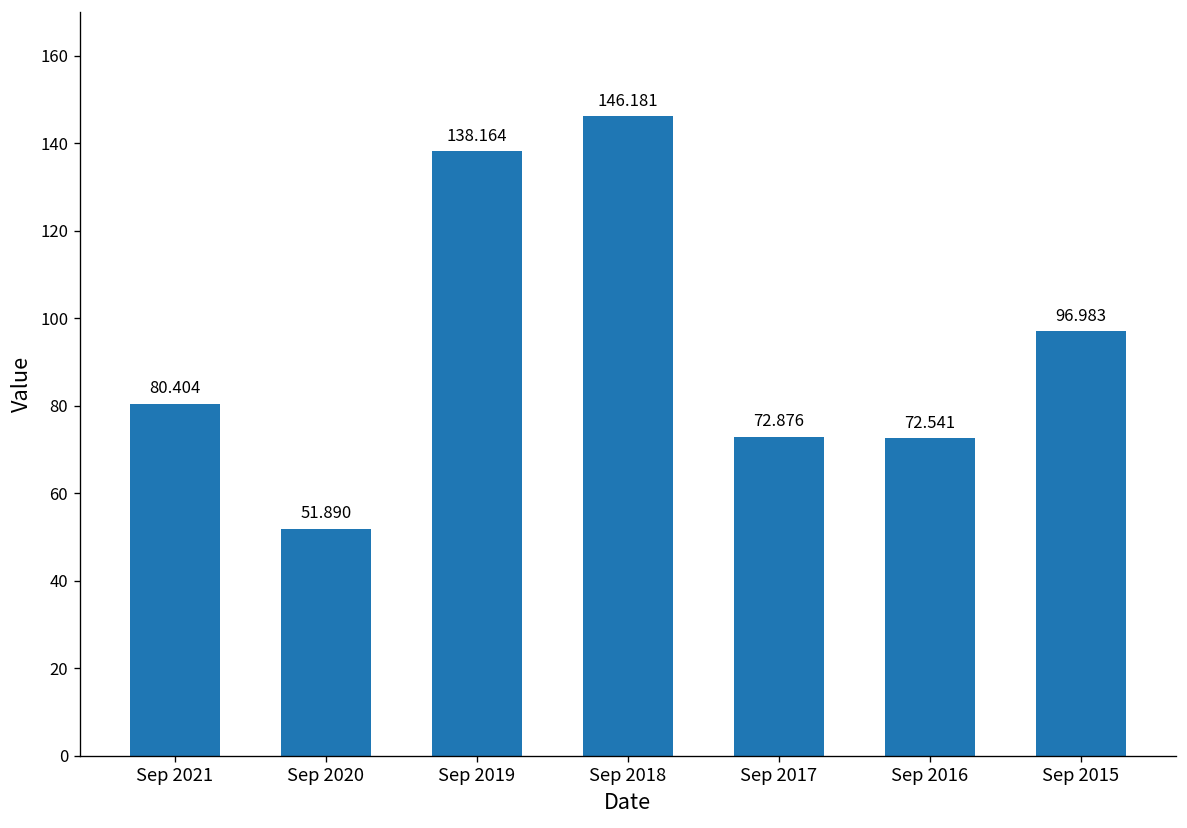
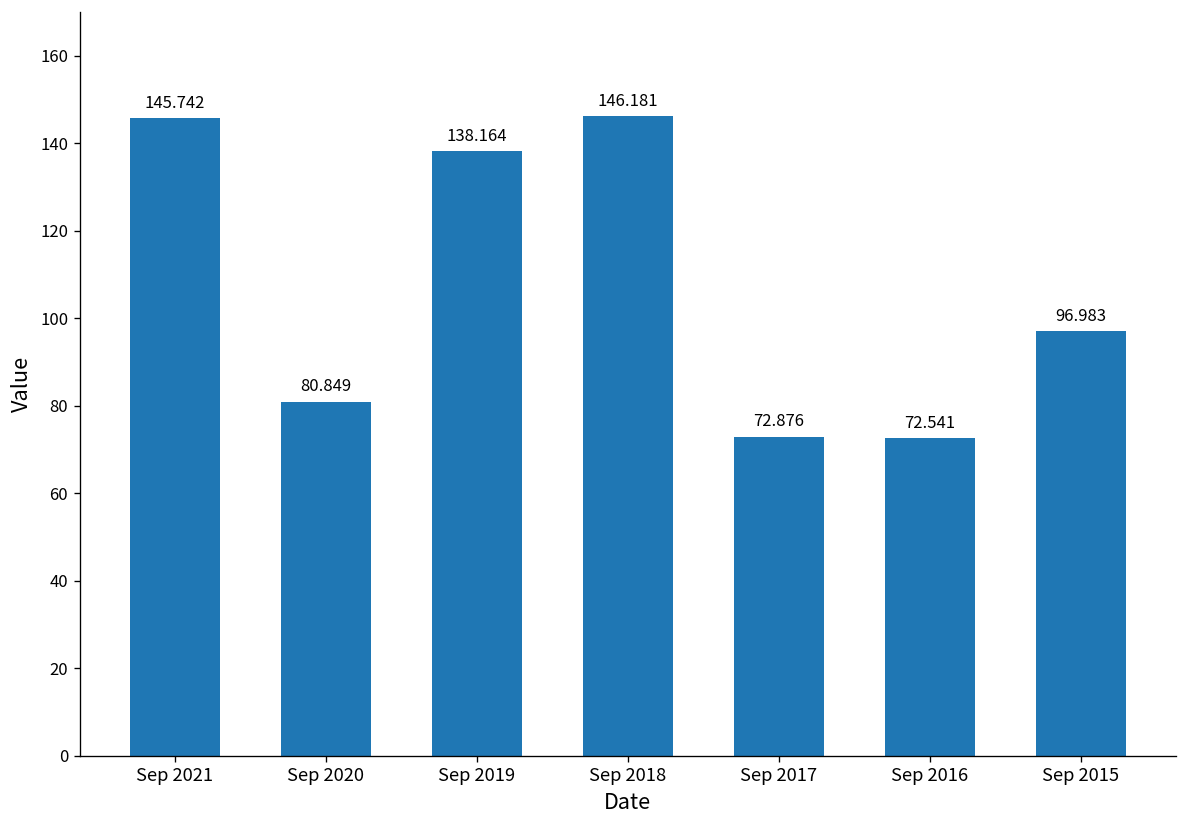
Sep 2021: 80.404 -> 145.742
Sep 2020: 51.890 -> 80.849
